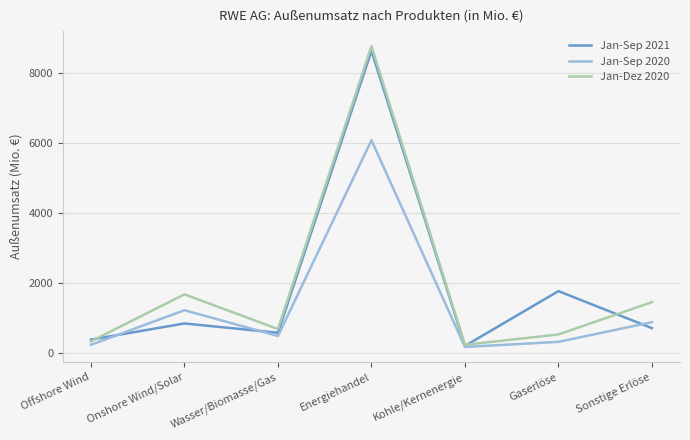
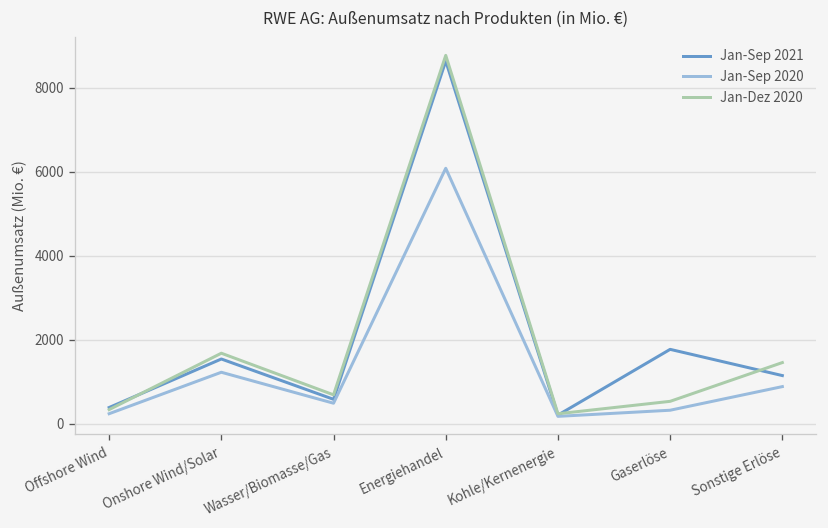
Jan-Sep 2021, Onshore Wind/Solar: 800 -> 1500
Jan-Sep 2021, Sonstige Erlöse: 700 -> 1100
